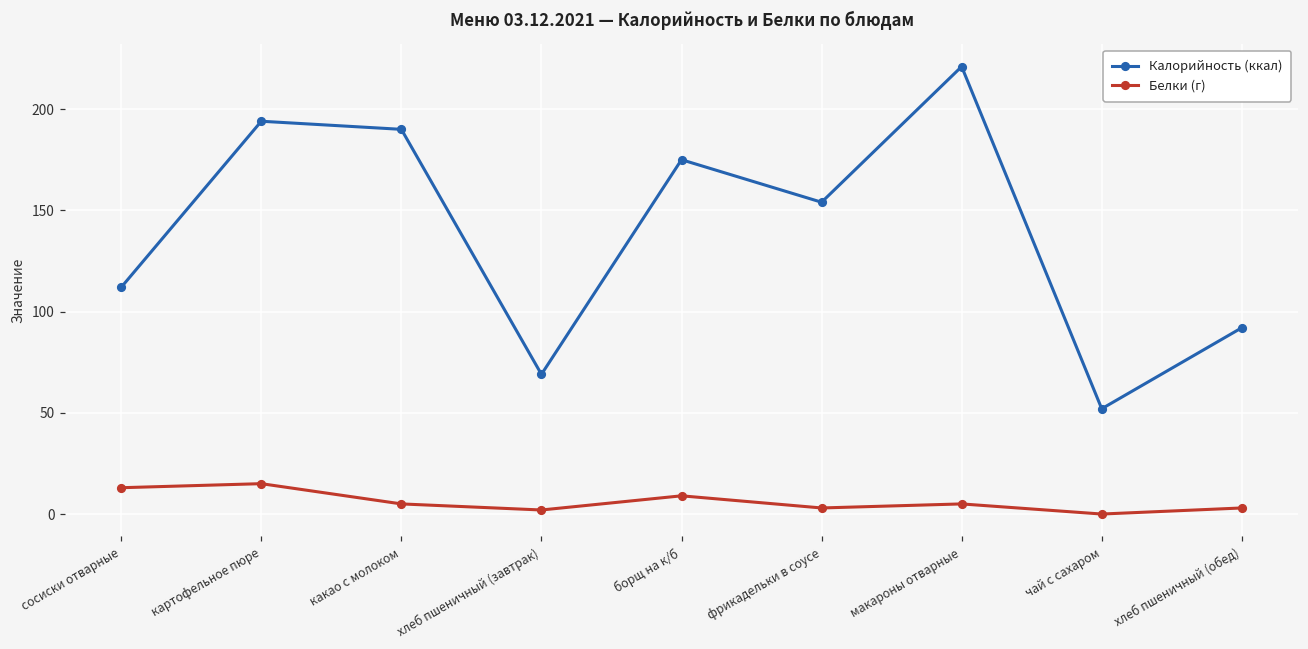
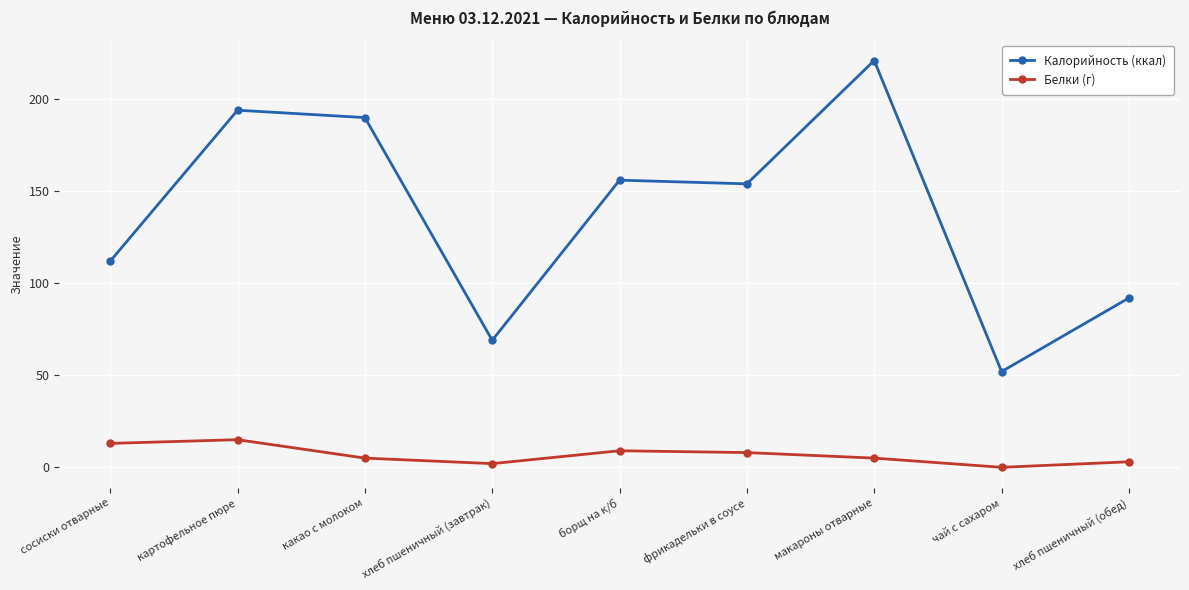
Калорийность (ккал), борщ на к/б: 175 -> 156
Белки (г), фрикадельки в соусе: 3 -> 8
